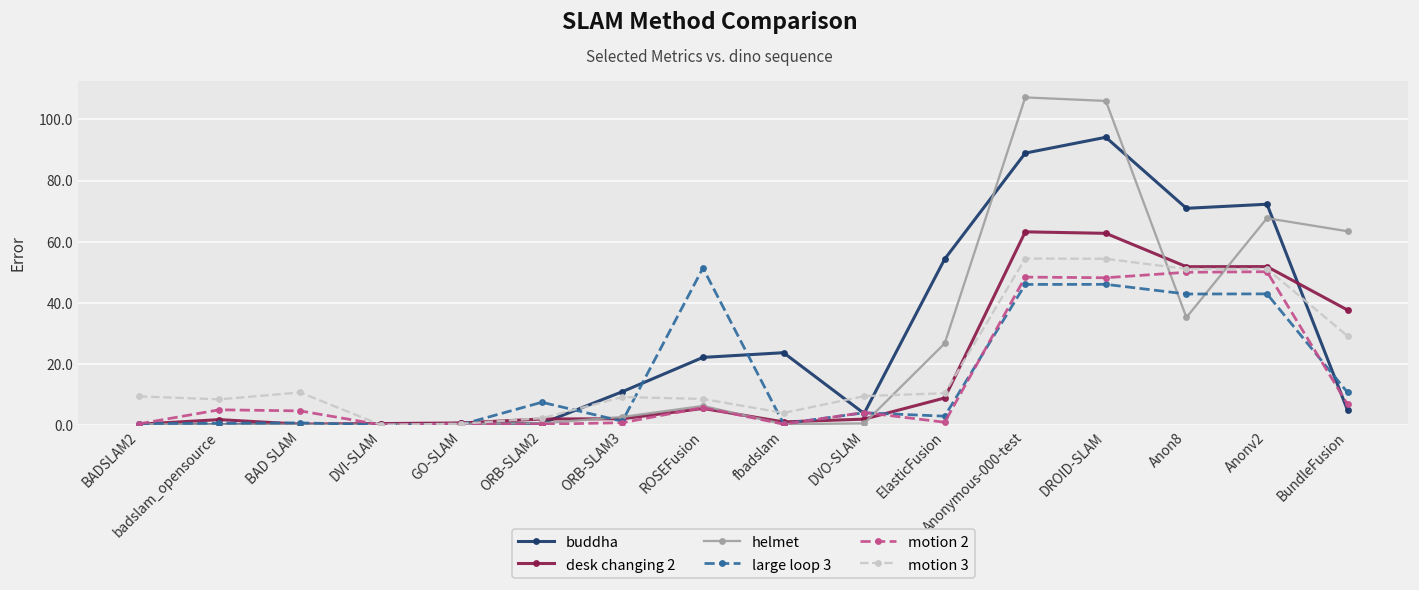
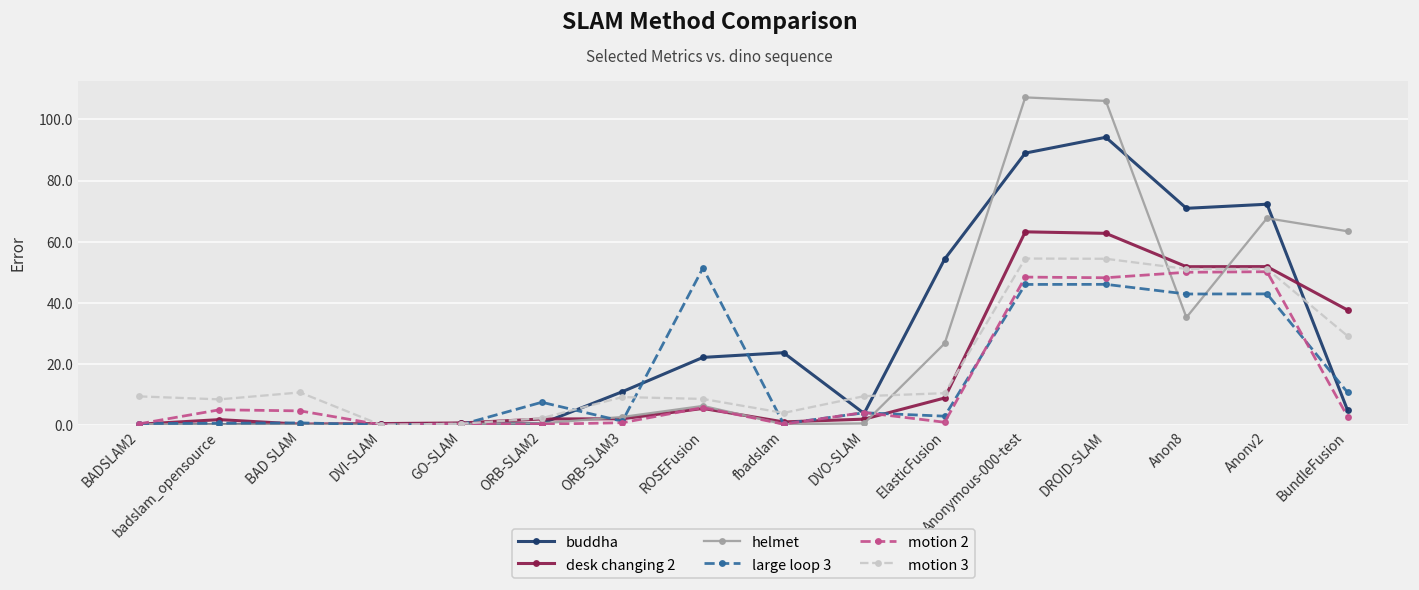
motion 2, BundleFusion: 7 -> 3
